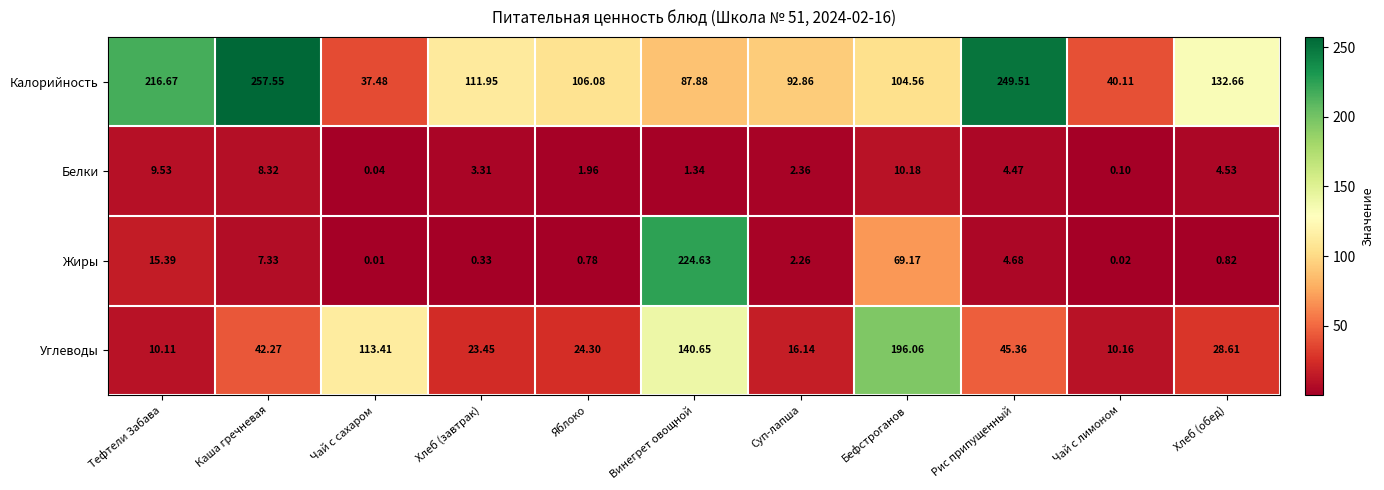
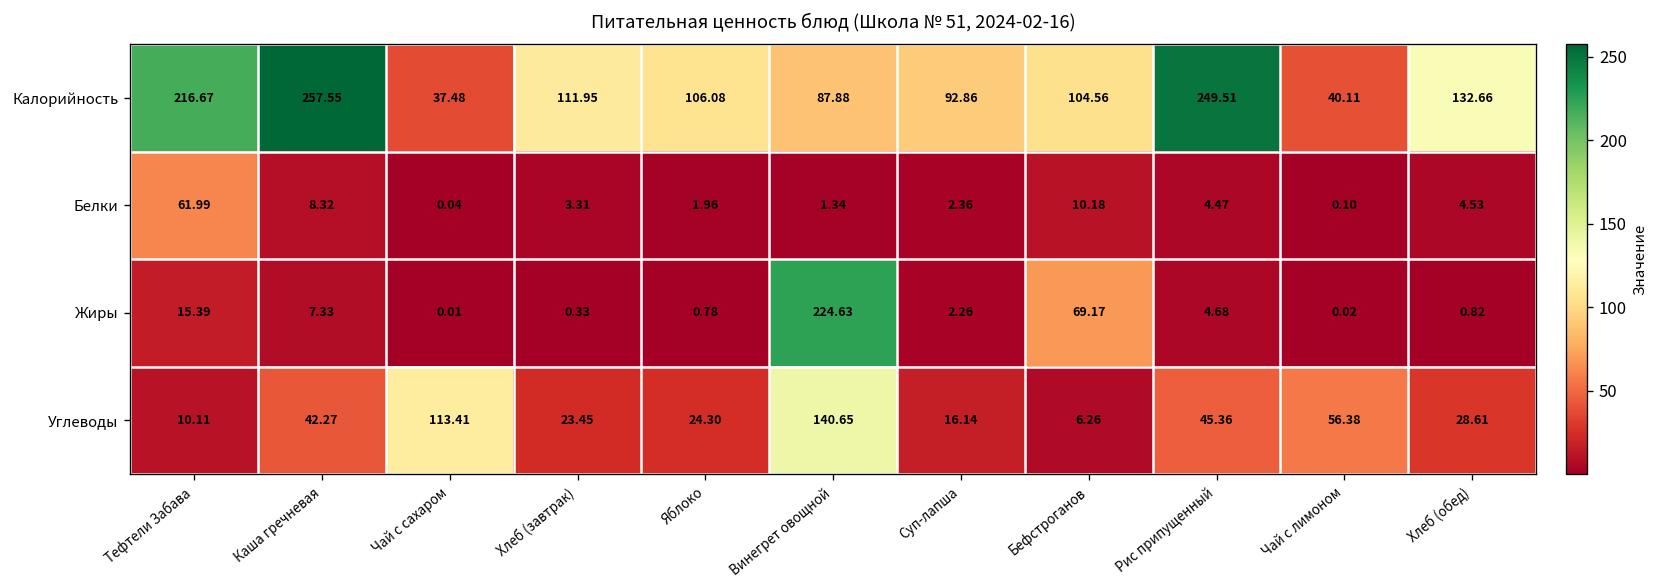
Белки, Тефтели Забава: 9.53 -> 61.99
Углеводы, Бефстроганов: 196.06 -> 6.26
Углеводы, Чай с лимоном: 10.16 -> 56.38
